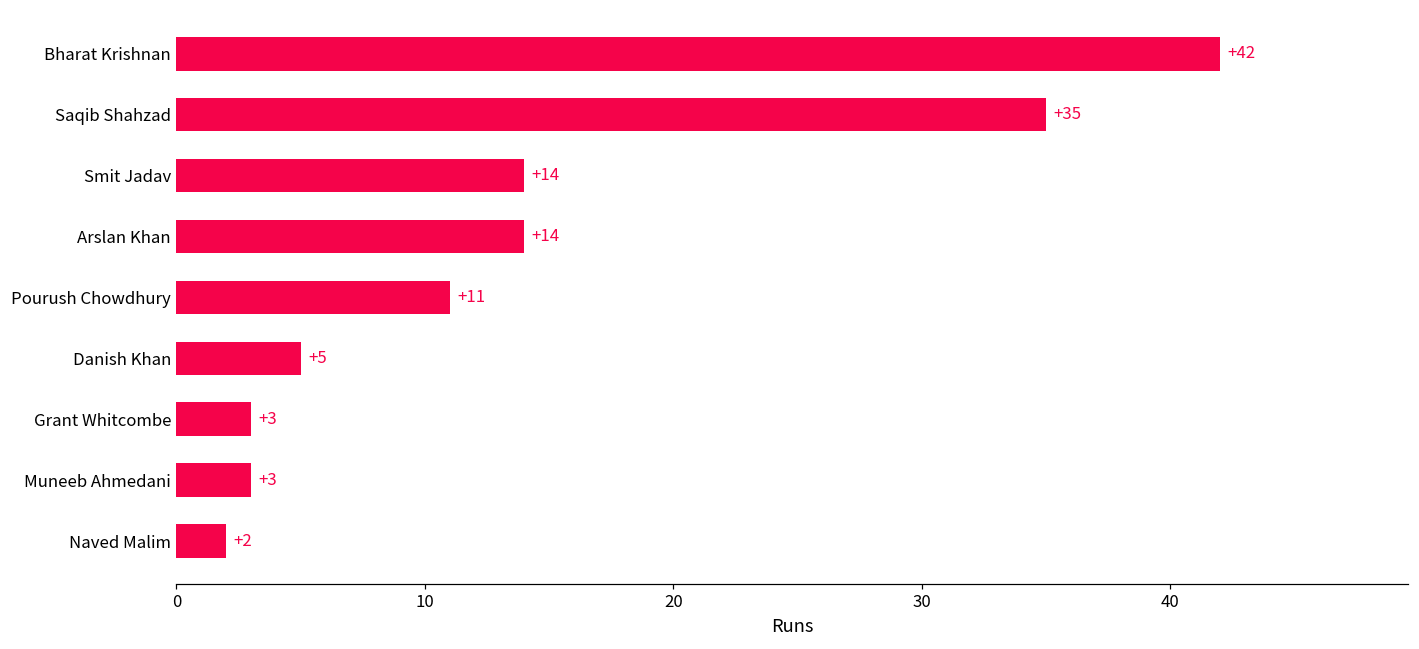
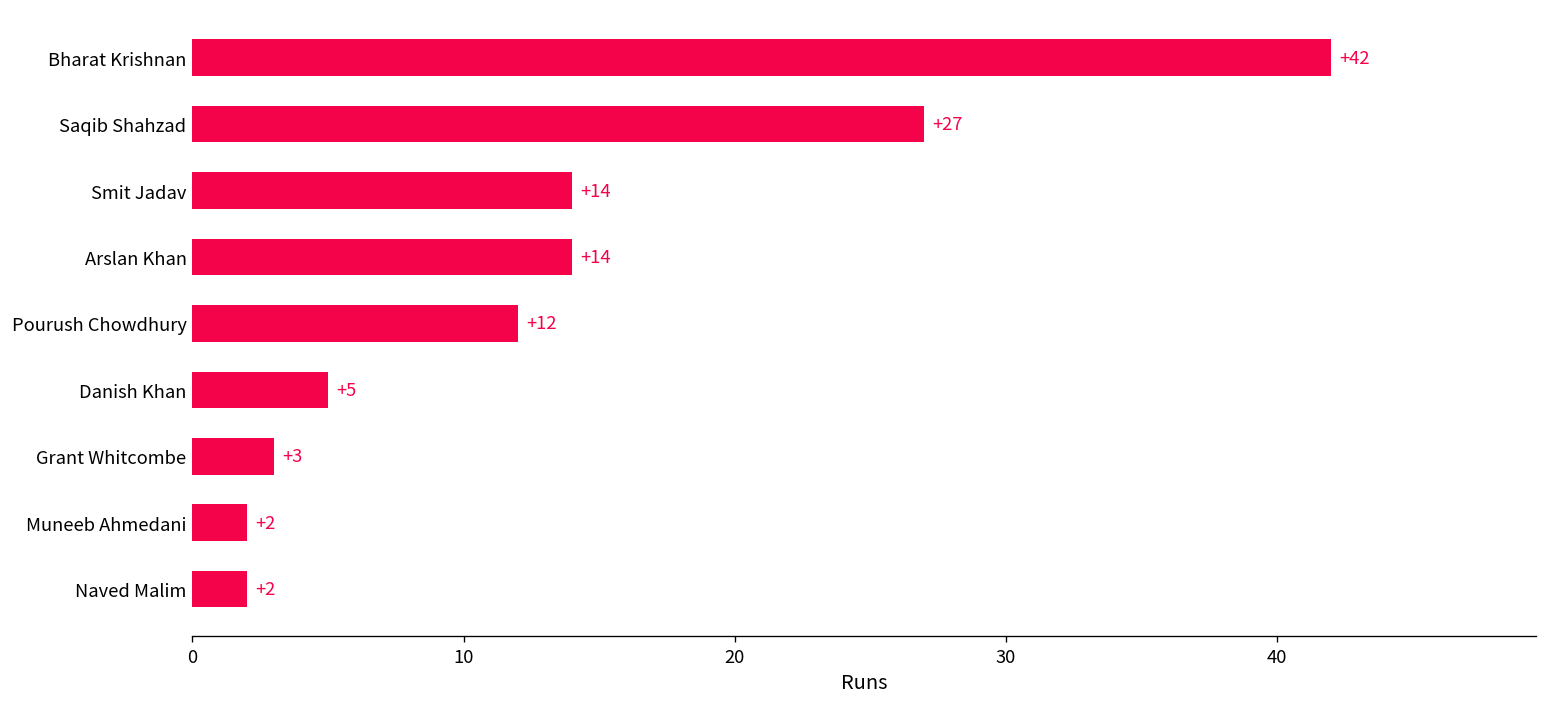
Saqib Shahzad: +35 -> +27
Pourush Chowdhury: +11 -> +12
Muneeb Ahmedani: +3 -> +2
